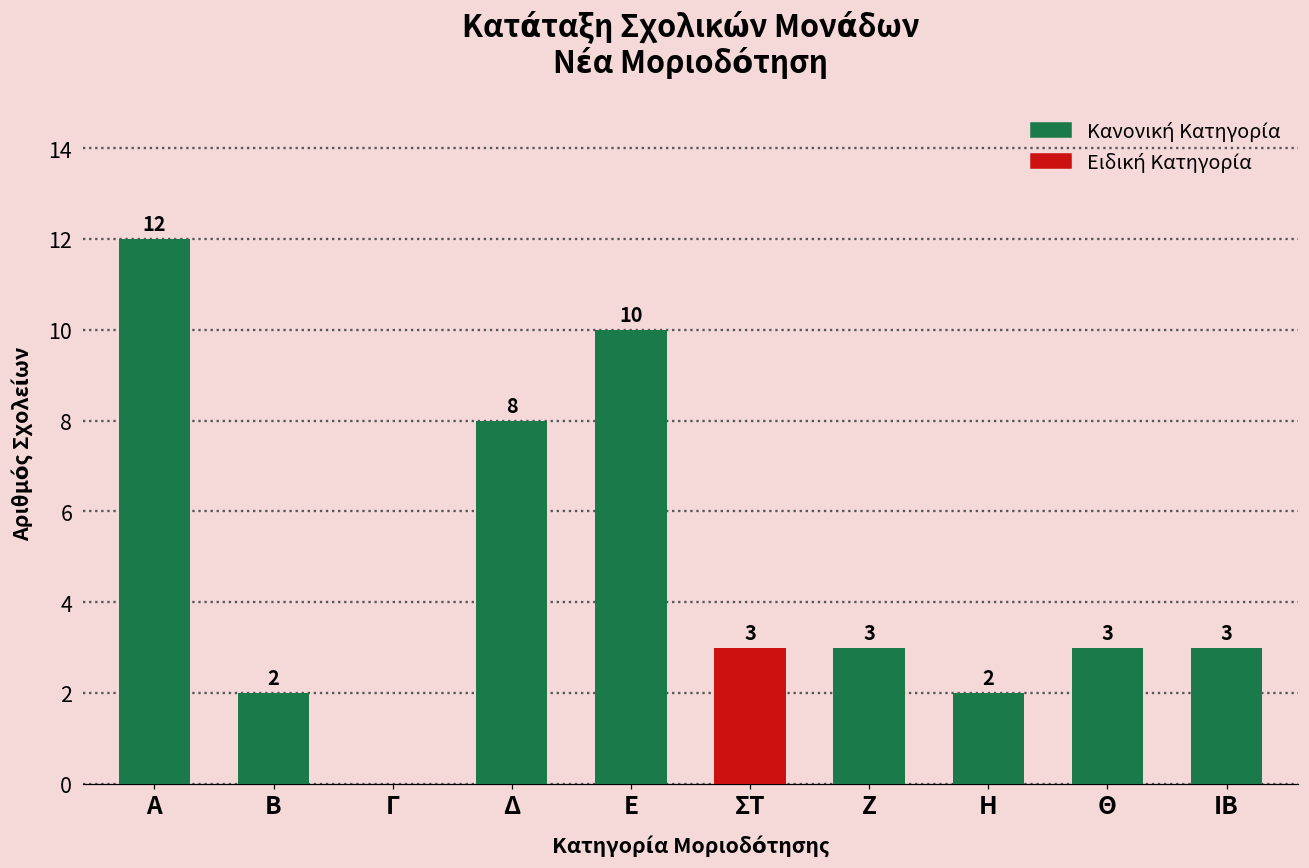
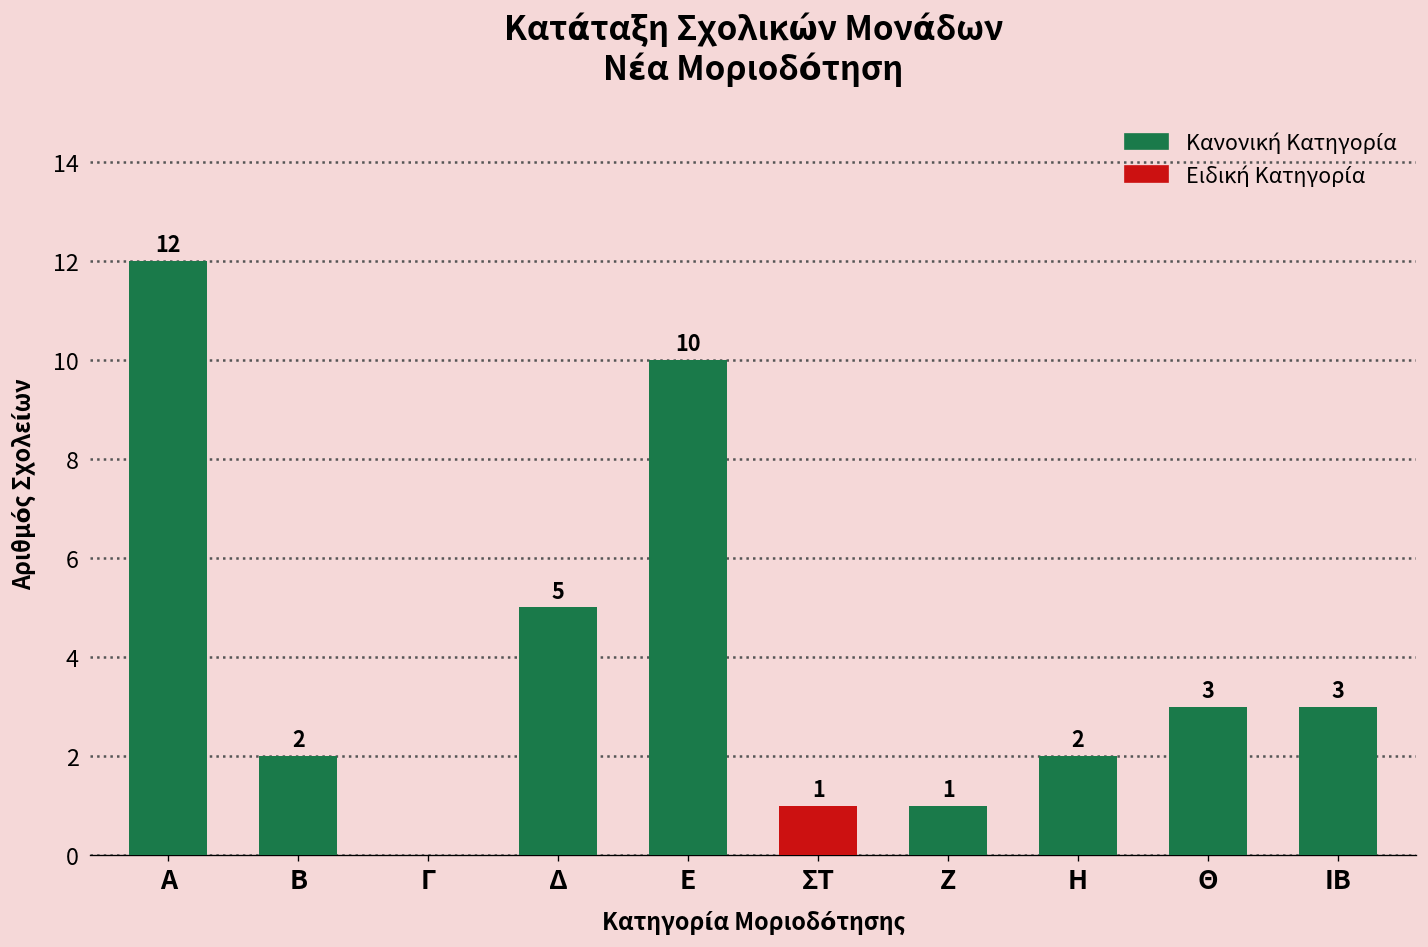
Δ: 8 -> 5
ΣΤ: 3 -> 1
Ζ: 3 -> 1
